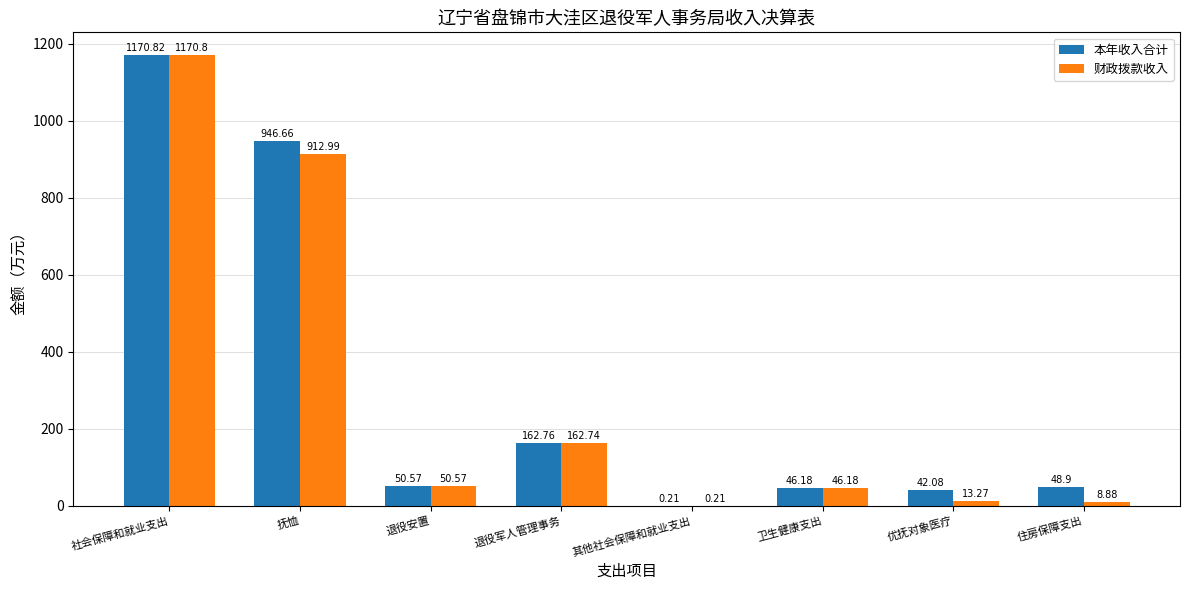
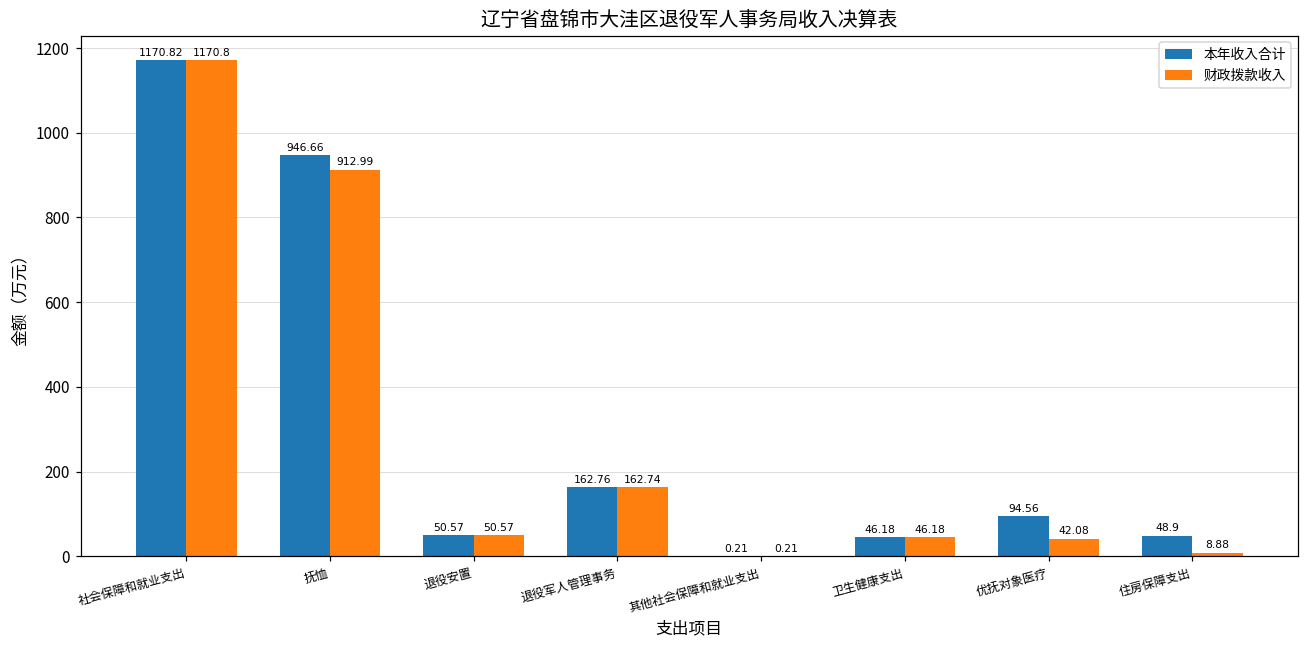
本年收入合计, 优抚对象医疗: 42.08 -> 94.56
财政拨款收入, 优抚对象医疗: 13.27 -> 42.08
